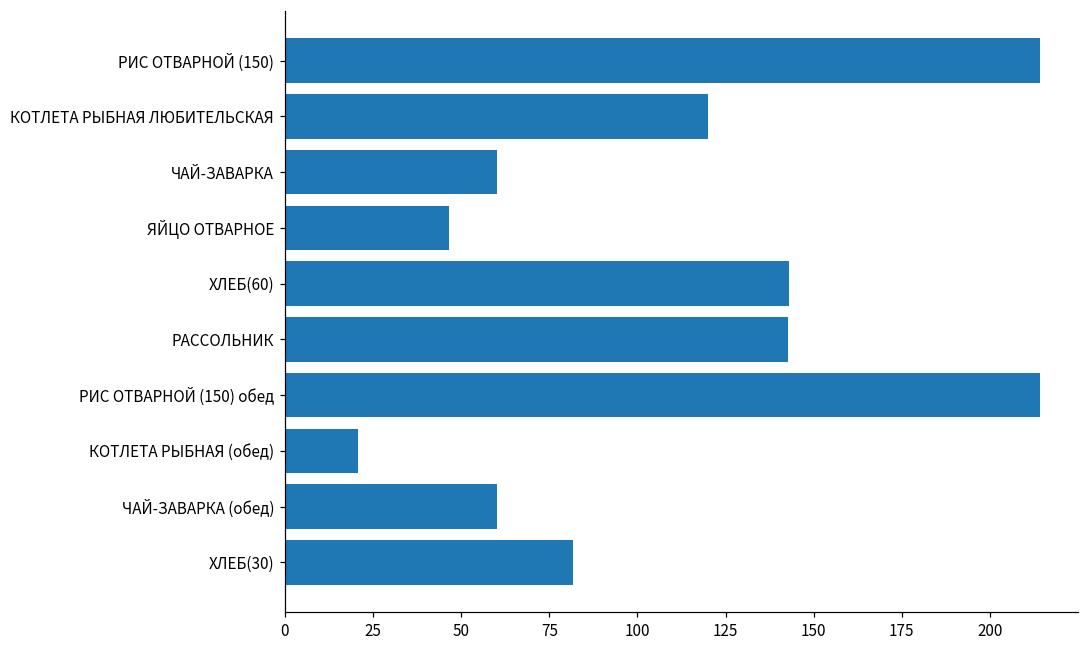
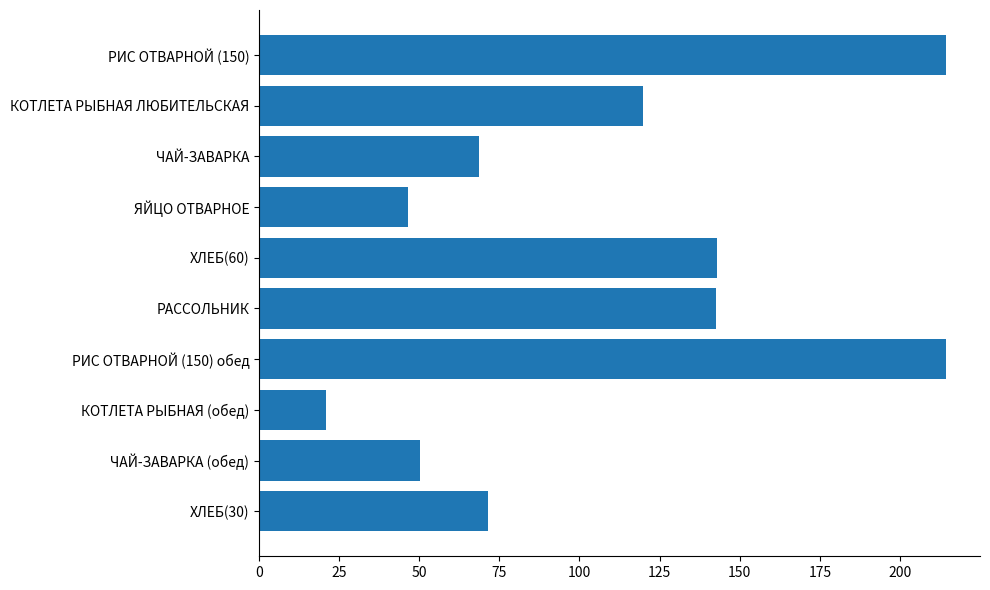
ЧАЙ-ЗАВАРКА: 60 -> 69
ЧАЙ-ЗАВАРКА (обед): 60 -> 50
ХЛЕБ(30): 82 -> 72
